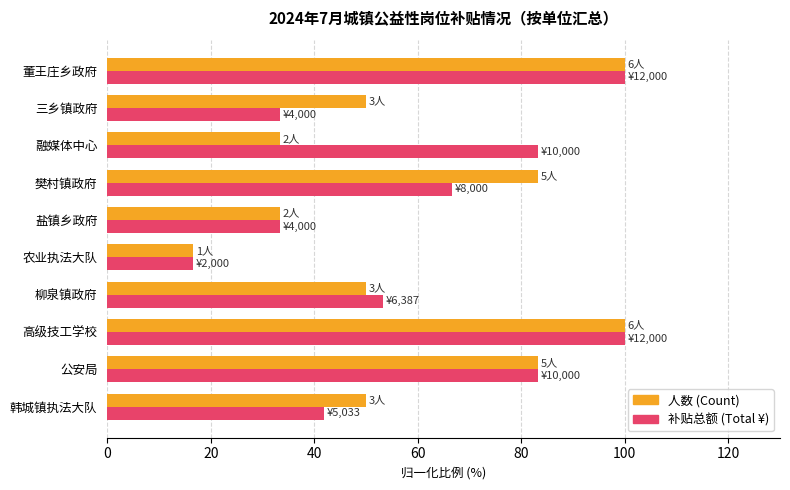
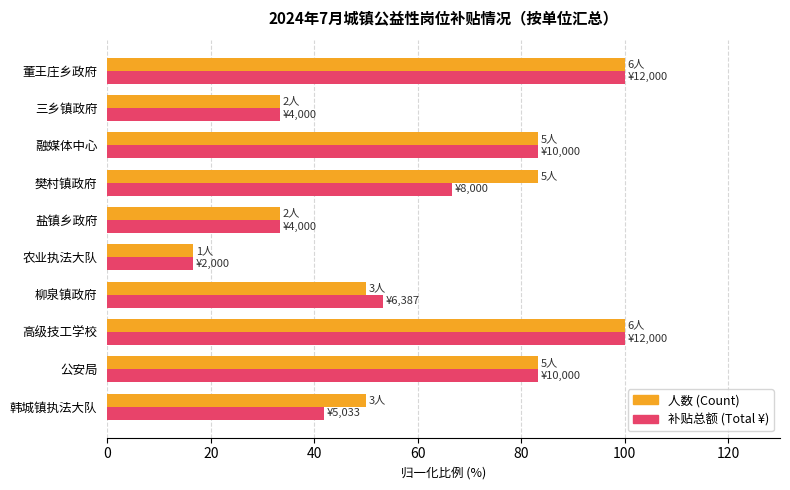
人数 (Count), 三乡镇政府: 3人 -> 2人
人数 (Count), 融媒体中心: 2人 -> 5人
